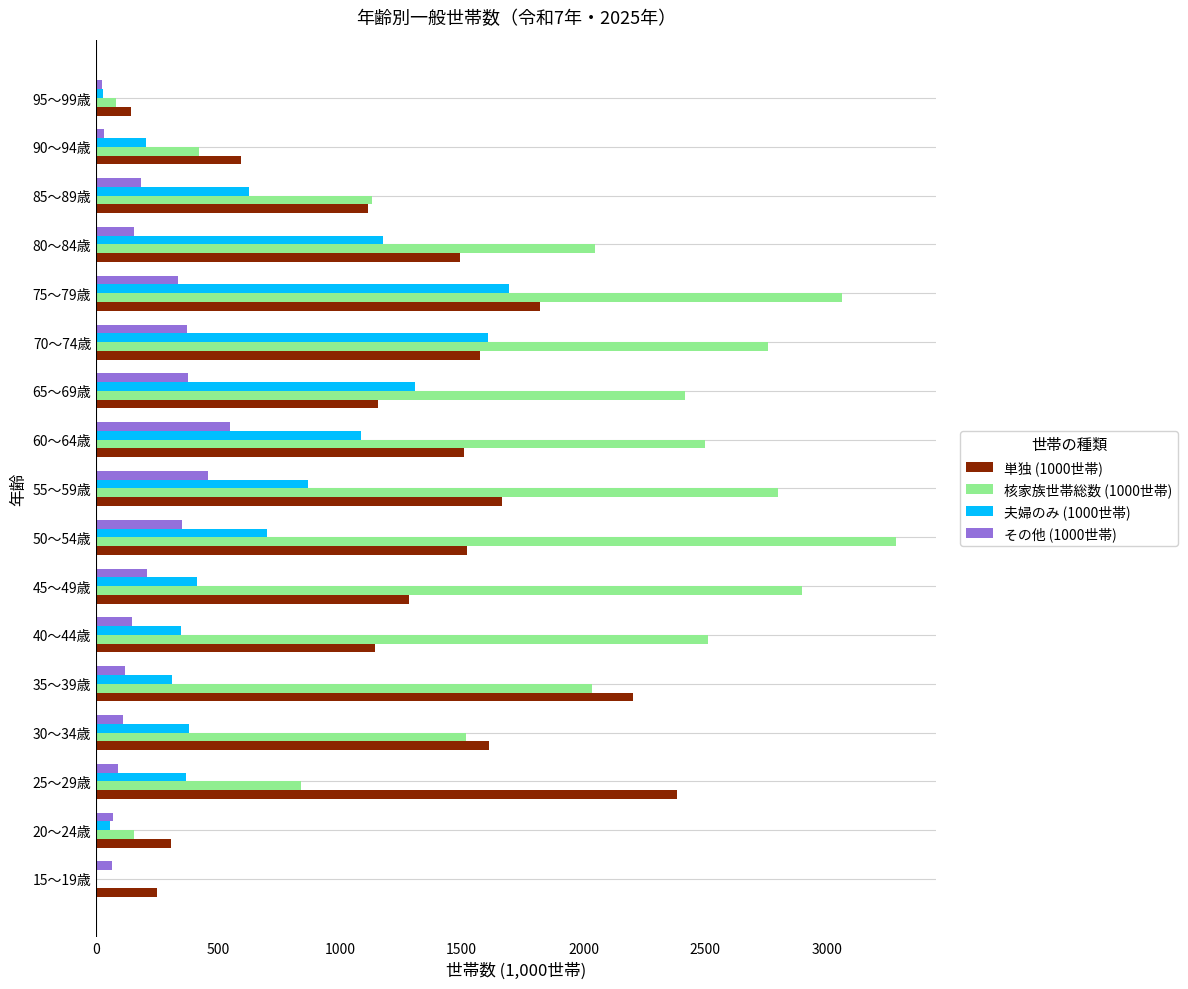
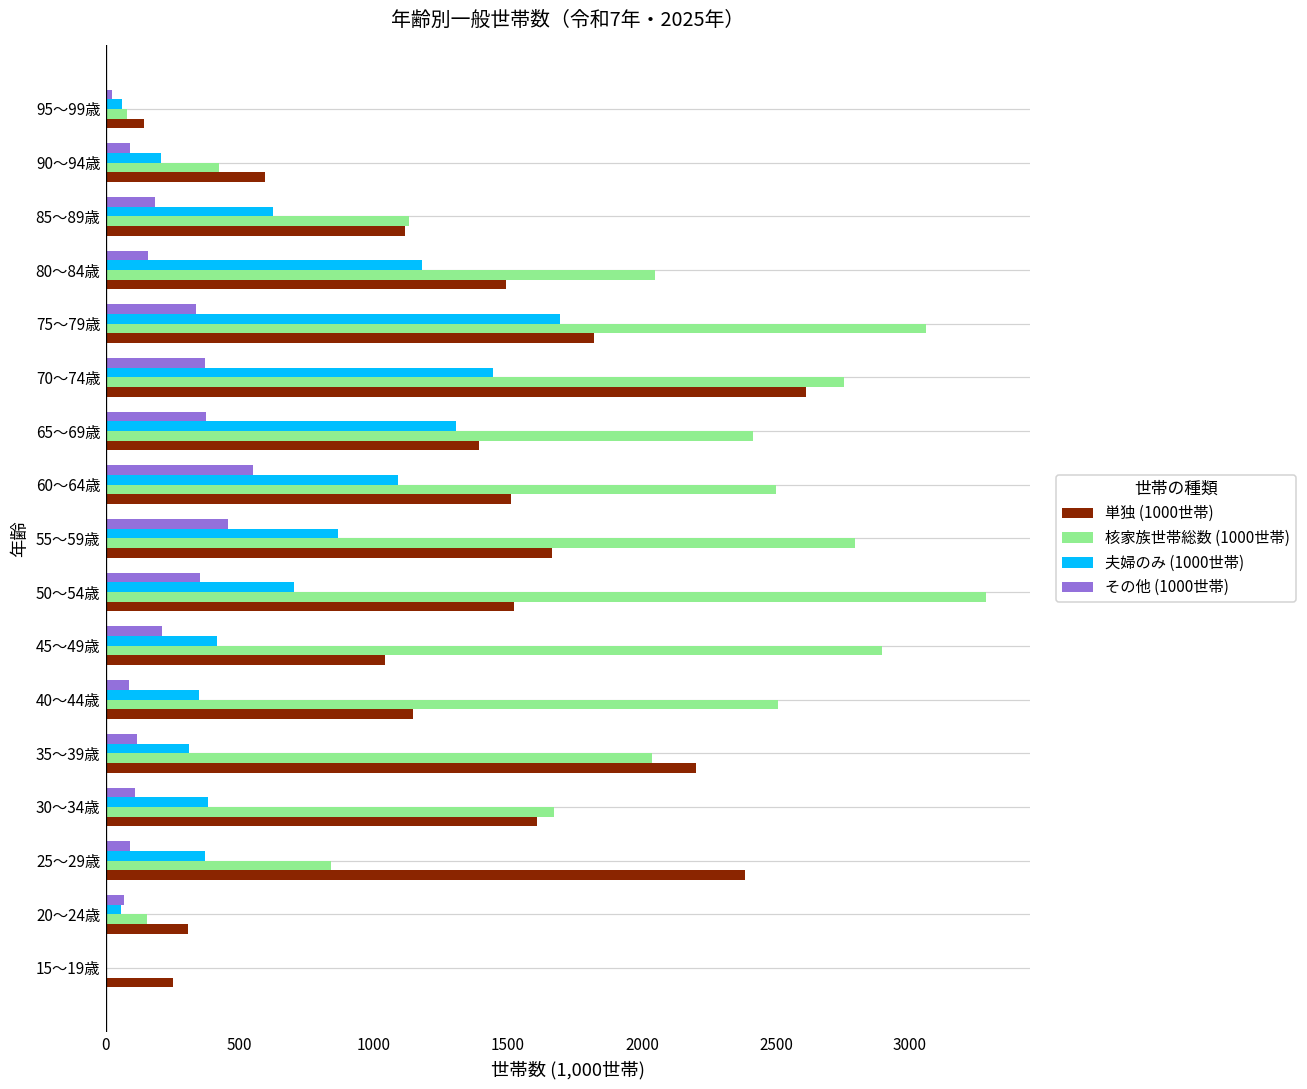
夫婦のみ (1000世帯), 95～99歳: 30 -> 60
その他 (1000世帯), 90～94歳: 30 -> 90
夫婦のみ (1000世帯), 70～74歳: 1610 -> 1440
単独 (1000世帯), 70～74歳: 1580 -> 2610
単独 (1000世帯), 65～69歳: 1160 -> 1390
単独 (1000世帯), 45～49歳: 1280 -> 1040
その他 (1000世帯), 40～44歳: 150 -> 90
核家族世帯総数 (1000世帯), 30～34歳: 1520 -> 1670
その他 (1000世帯), 15～19歳: 60 -> 0
